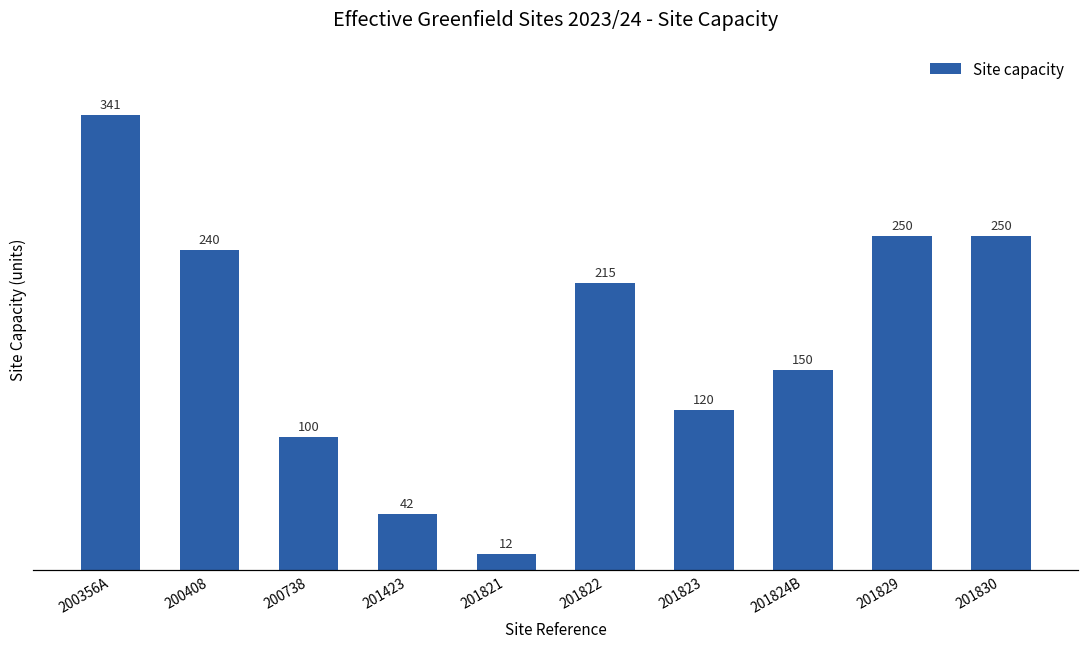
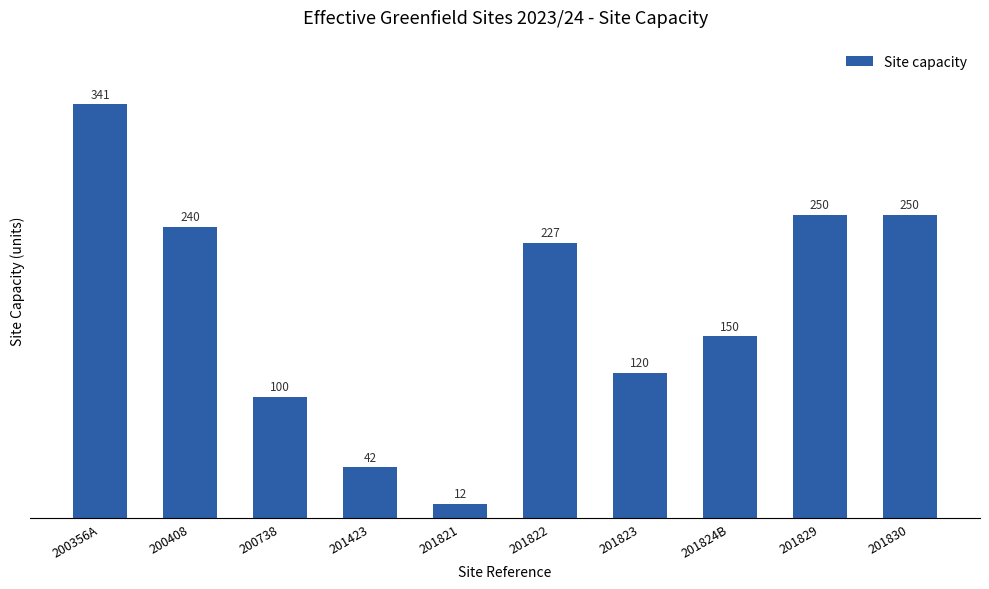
201822: 215 -> 227
